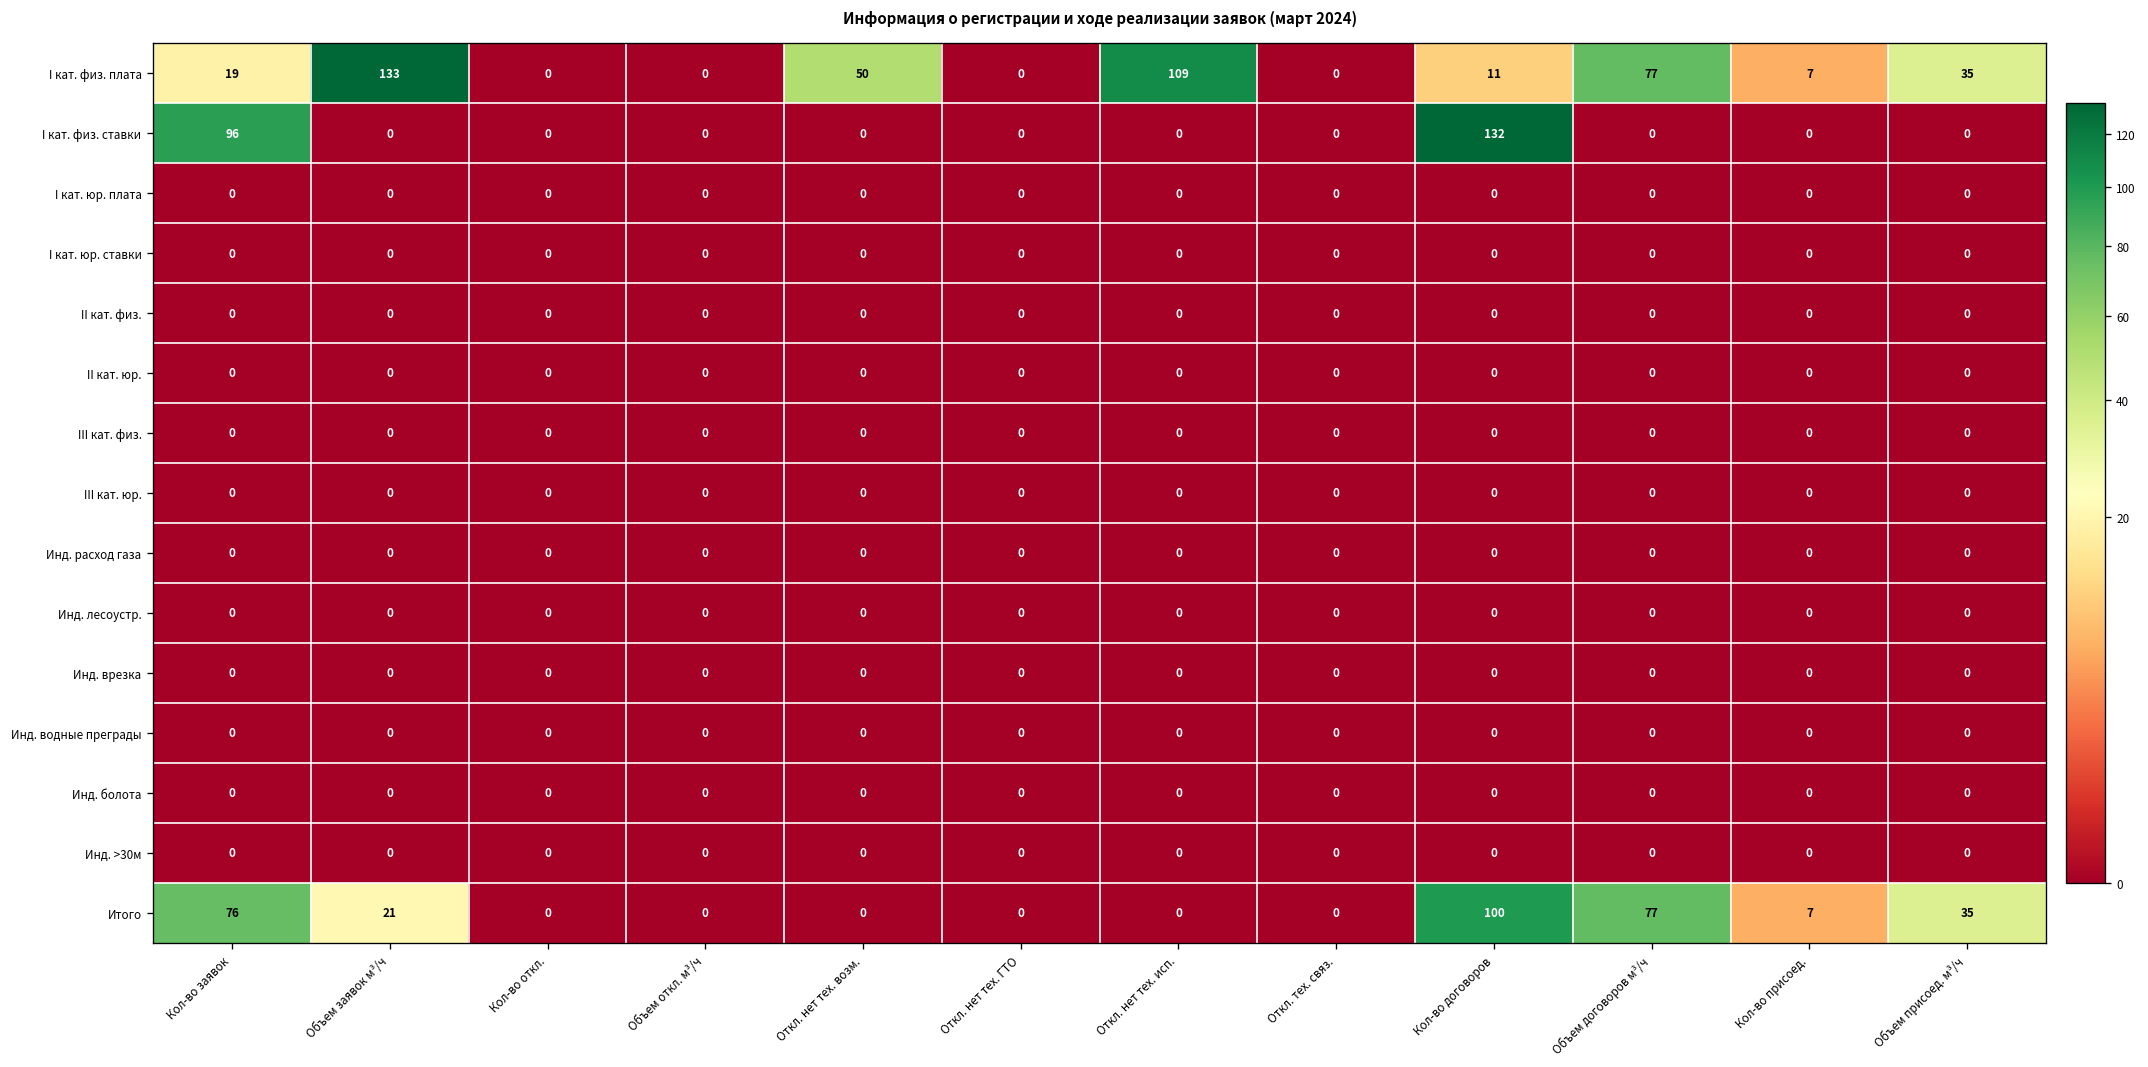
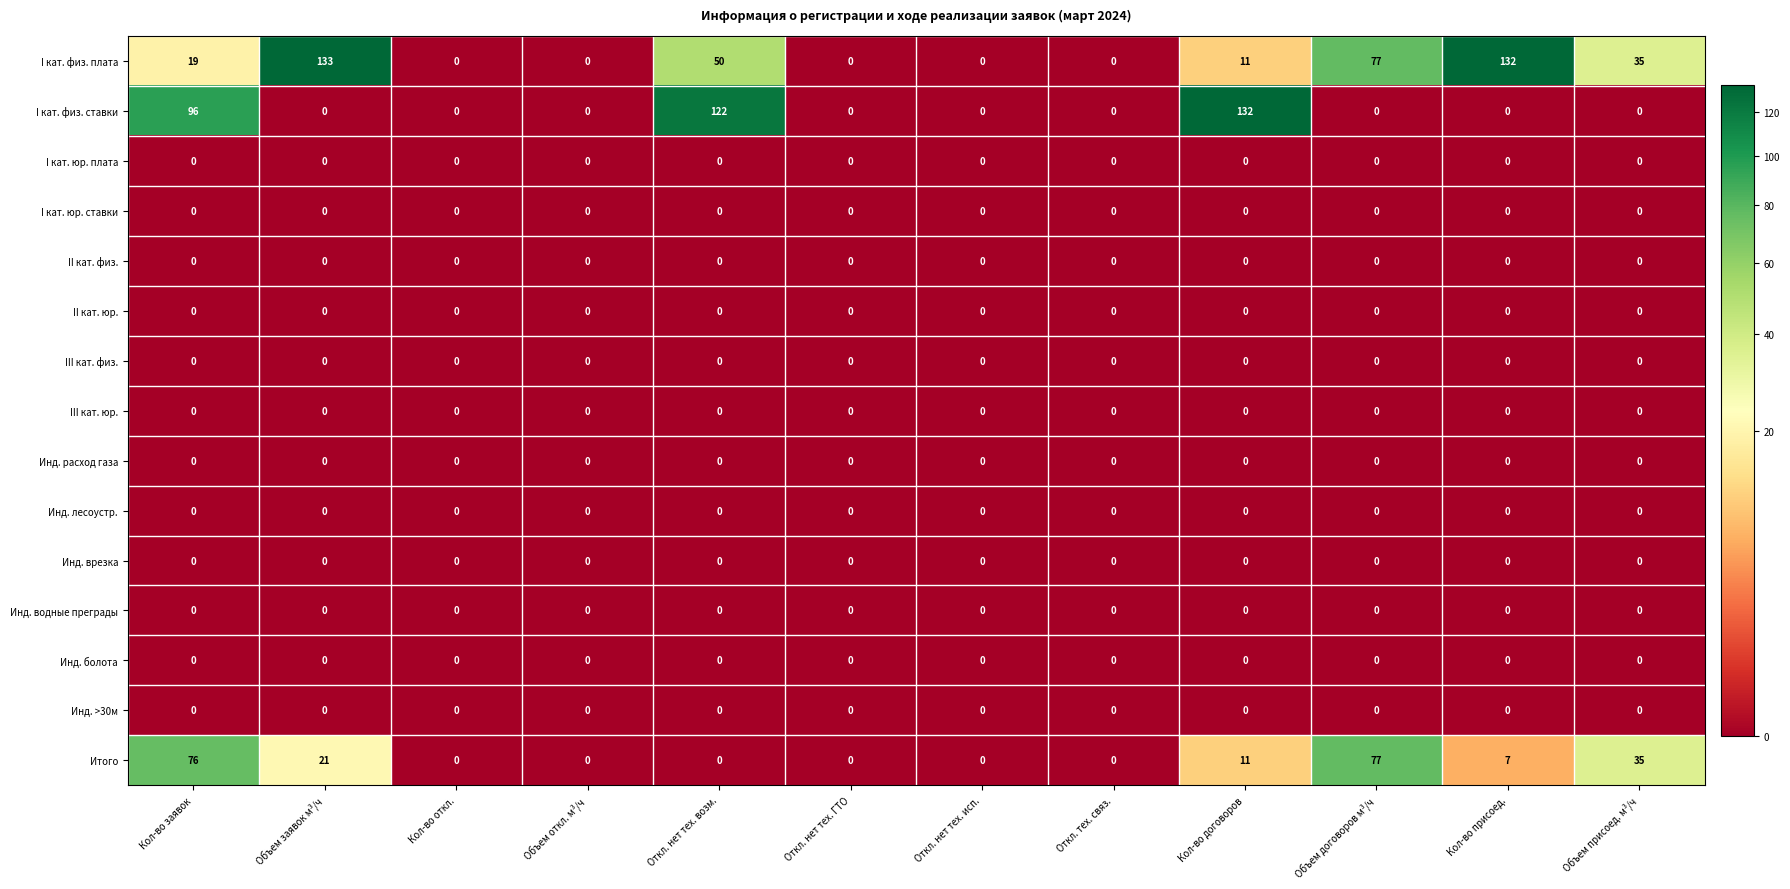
I кат. физ. плата, Откл. нет тех. исп.: 109 -> 0
I кат. физ. плата, Кол-во присоед.: 7 -> 132
I кат. физ. ставки, Откл. нет тех. возм.: 0 -> 122
Итого, Кол-во договоров: 100 -> 11
